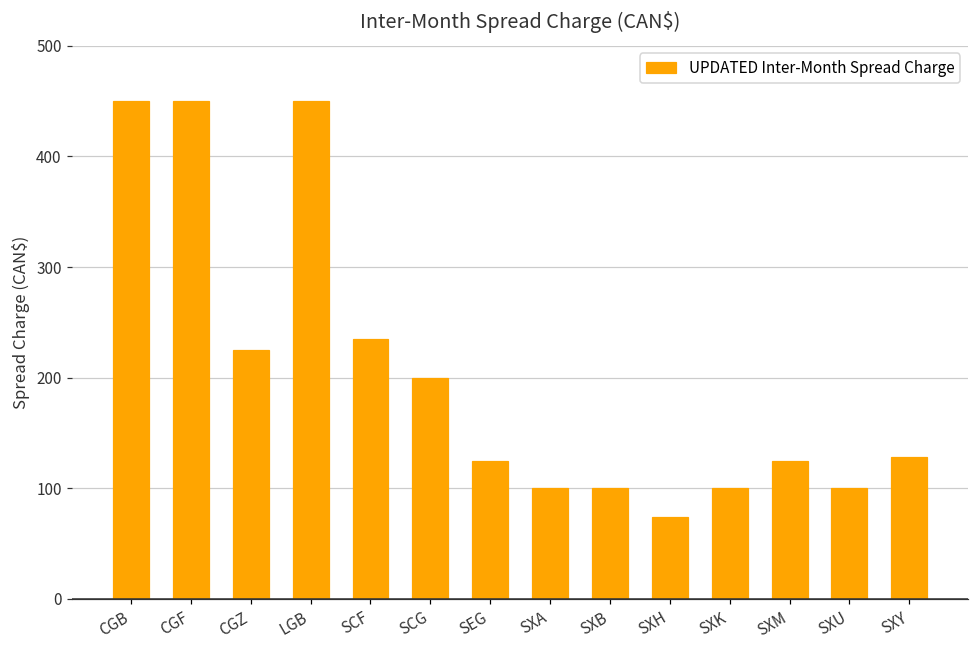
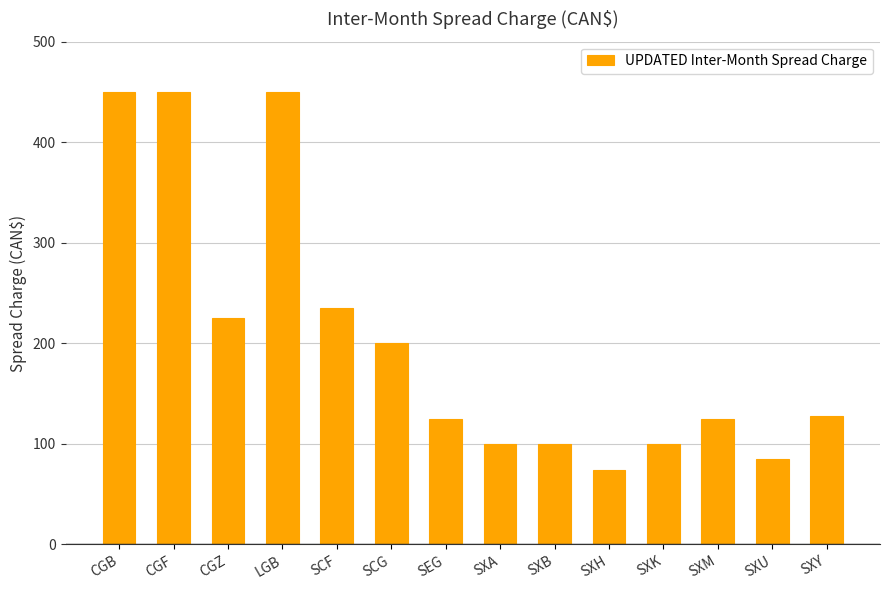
SXU: 100 -> 85
